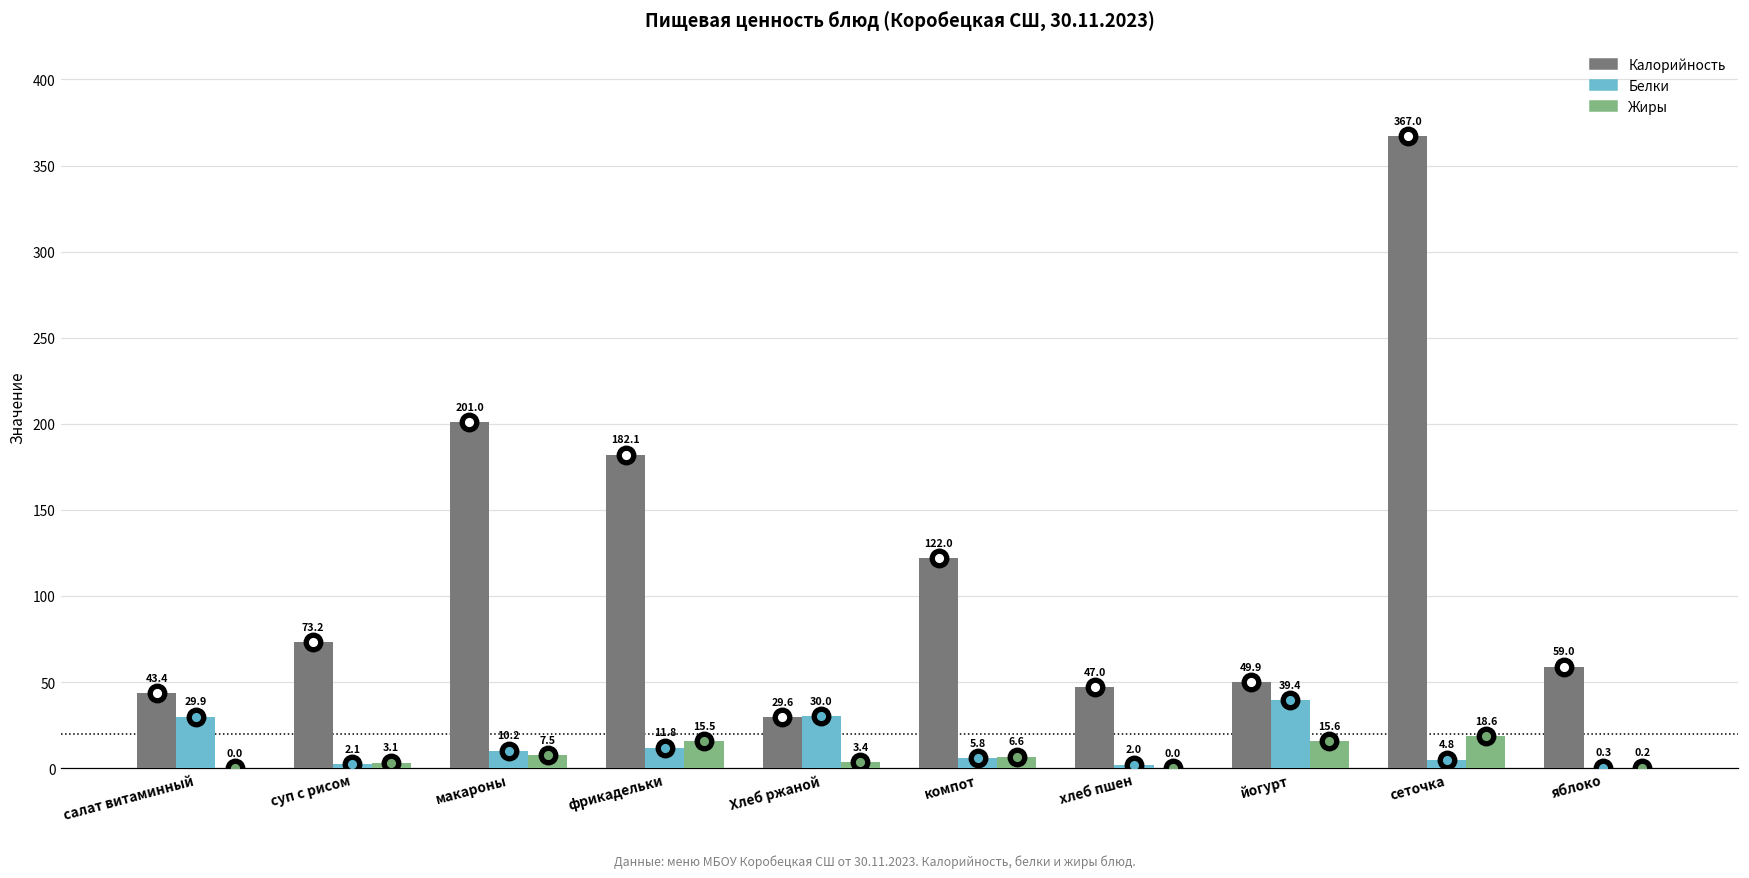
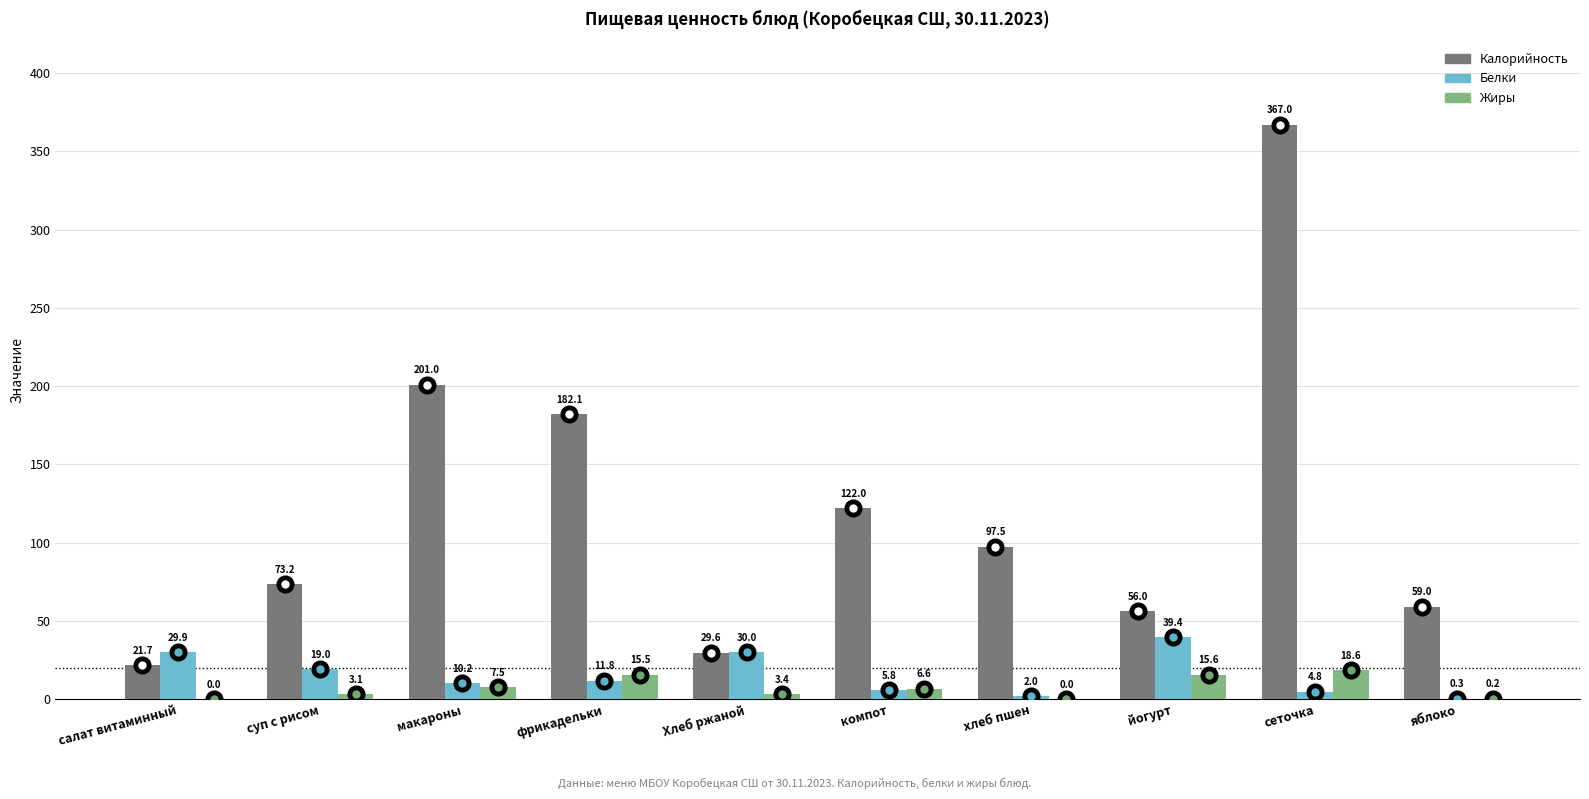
Калорийность, салат витаминный: 43.4 -> 21.7
Белки, суп с рисом: 2.1 -> 19.0
Калорийность, хлеб пшен: 47.0 -> 97.5
Калорийность, йогурт: 49.9 -> 56.0
